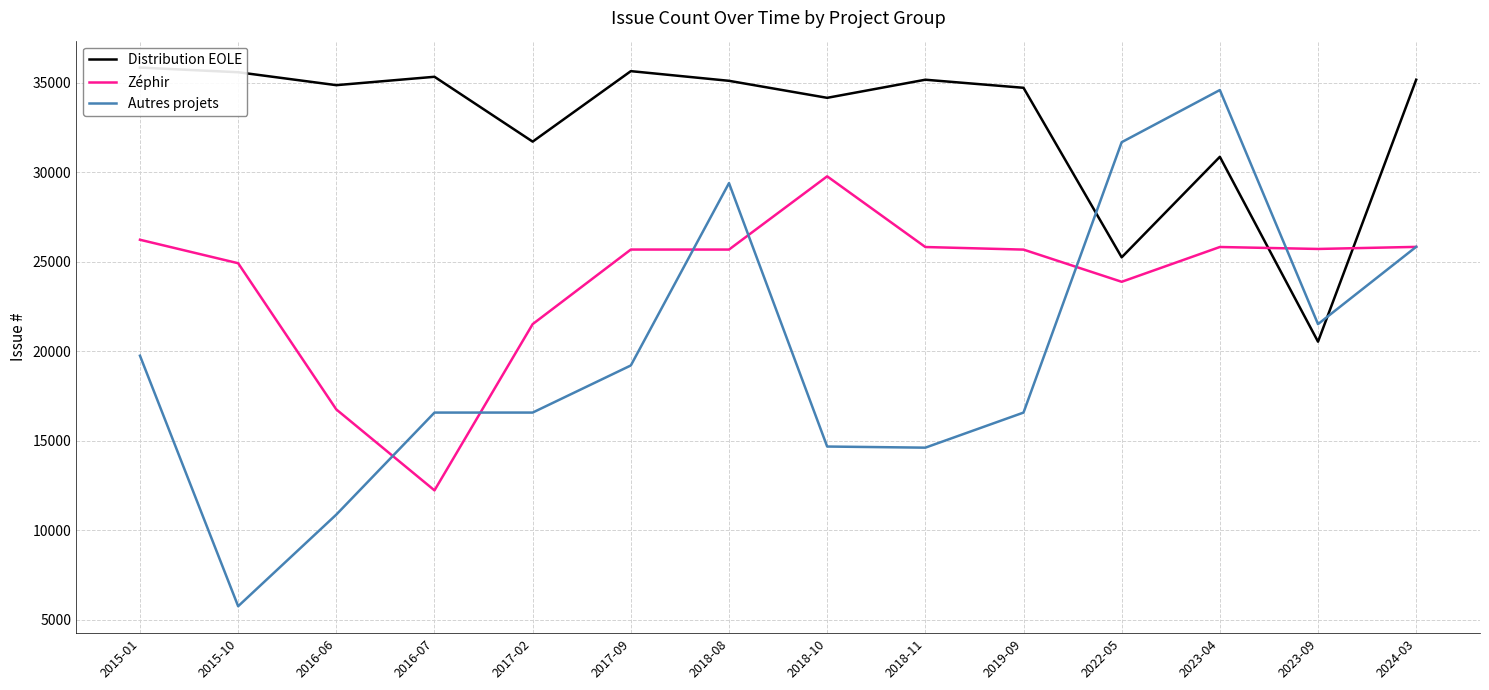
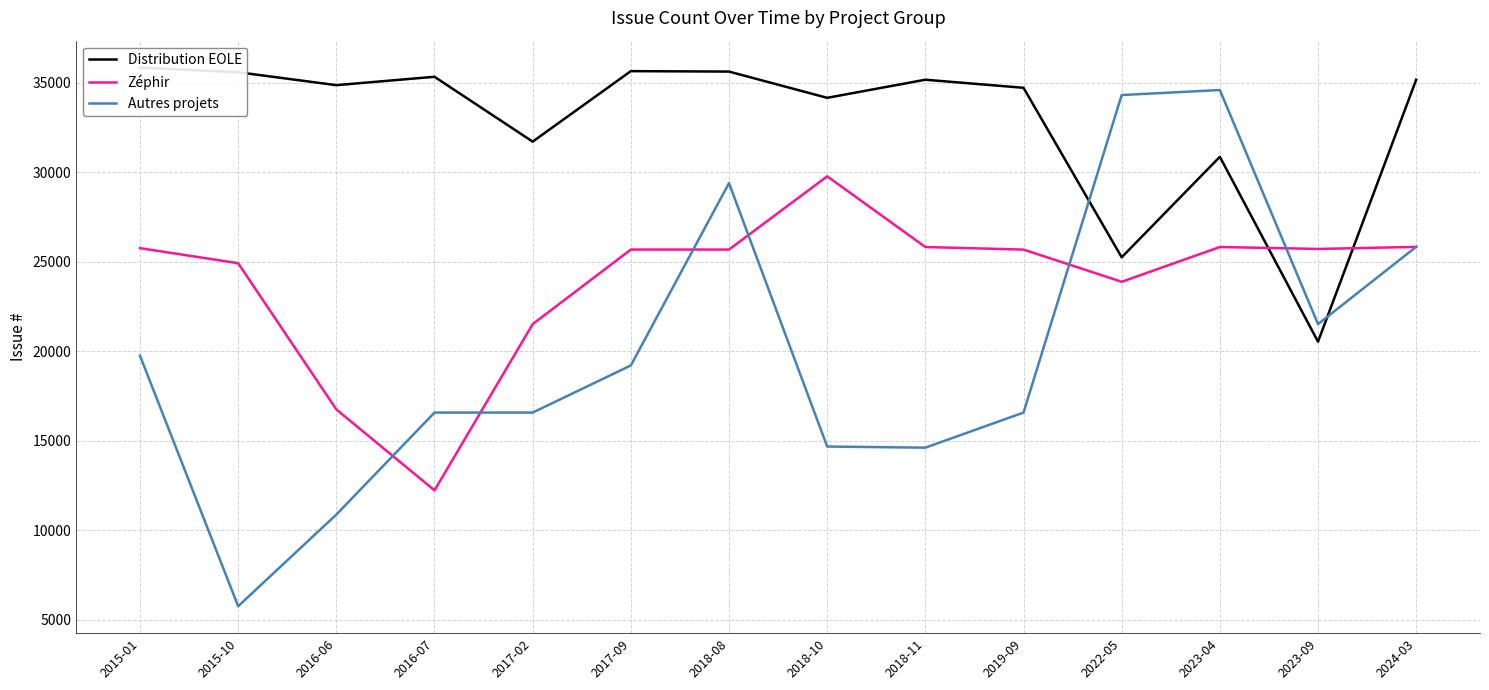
Zéphir, 2015-01: 26200 -> 25800
Distribution EOLE, 2018-08: 35100 -> 35600
Autres projets, 2022-05: 31700 -> 34300
